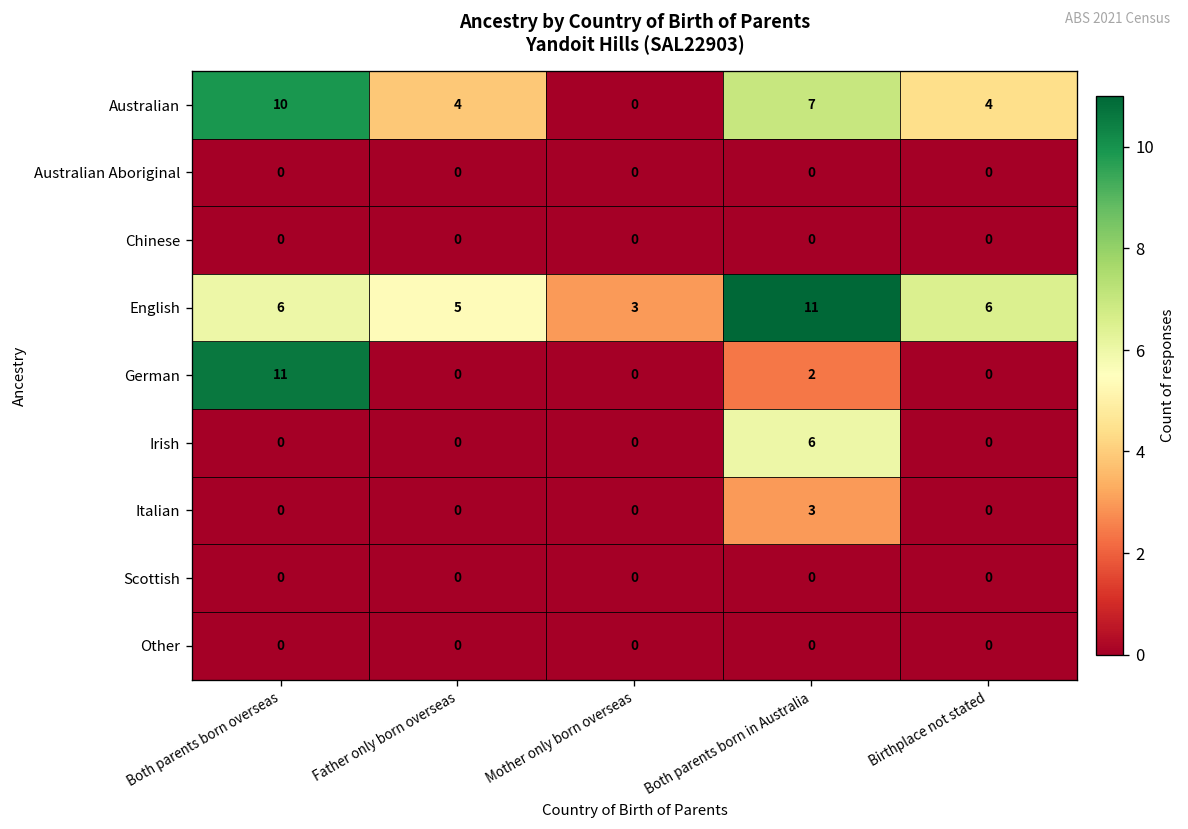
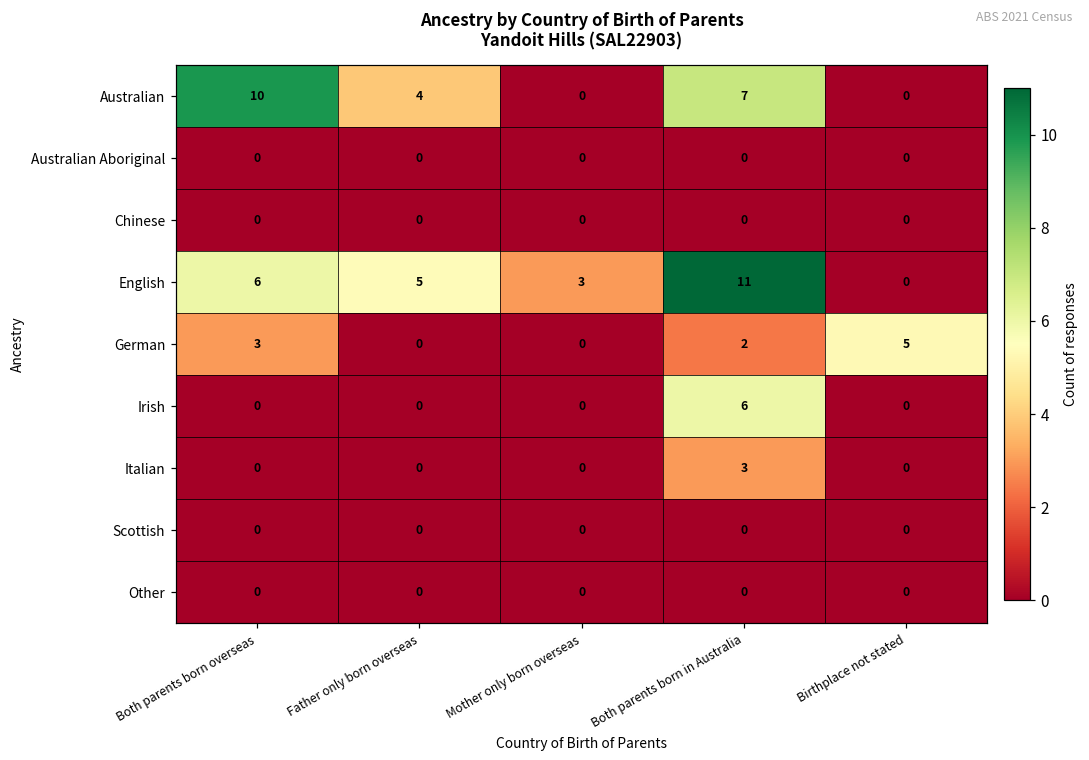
Australian, Birthplace not stated: 4 -> 0
English, Birthplace not stated: 6 -> 0
German, Both parents born overseas: 11 -> 3
German, Birthplace not stated: 0 -> 5
